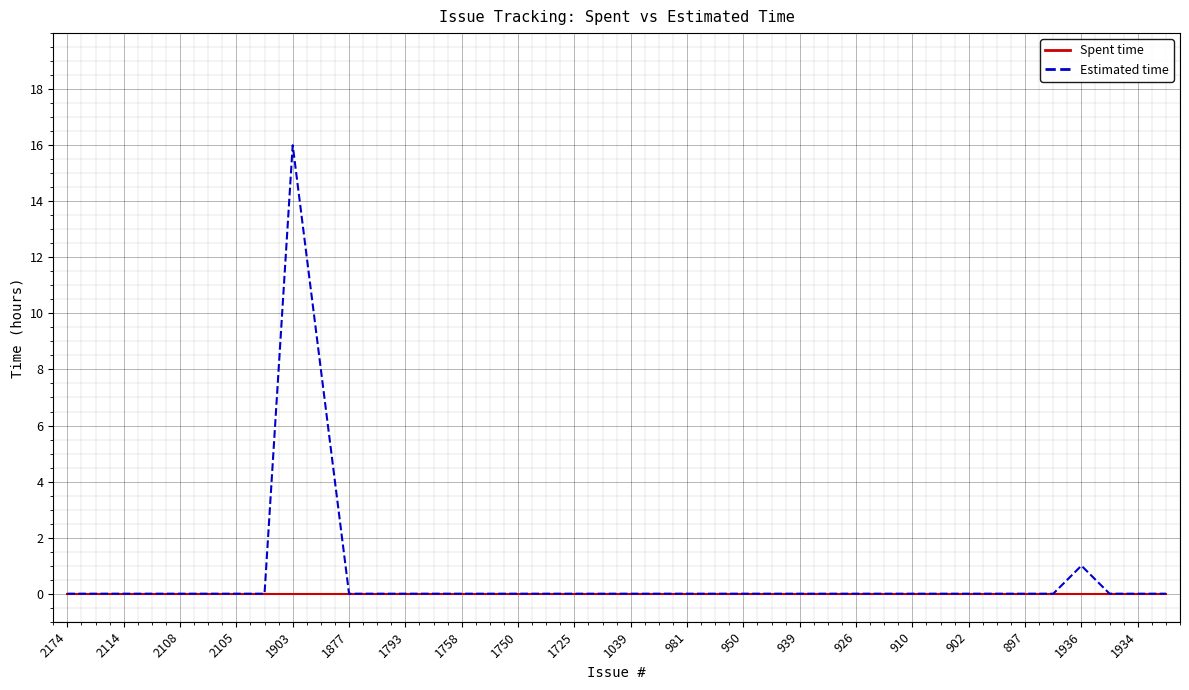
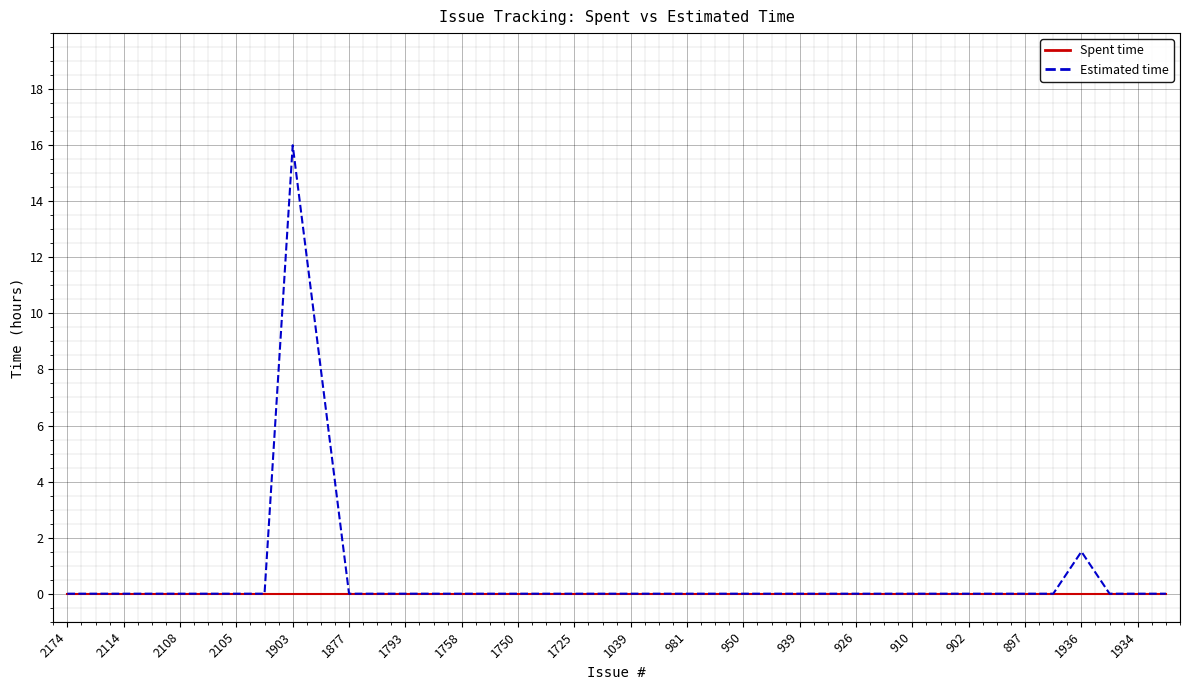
Estimated time, 1936: 1.0 -> 1.5
